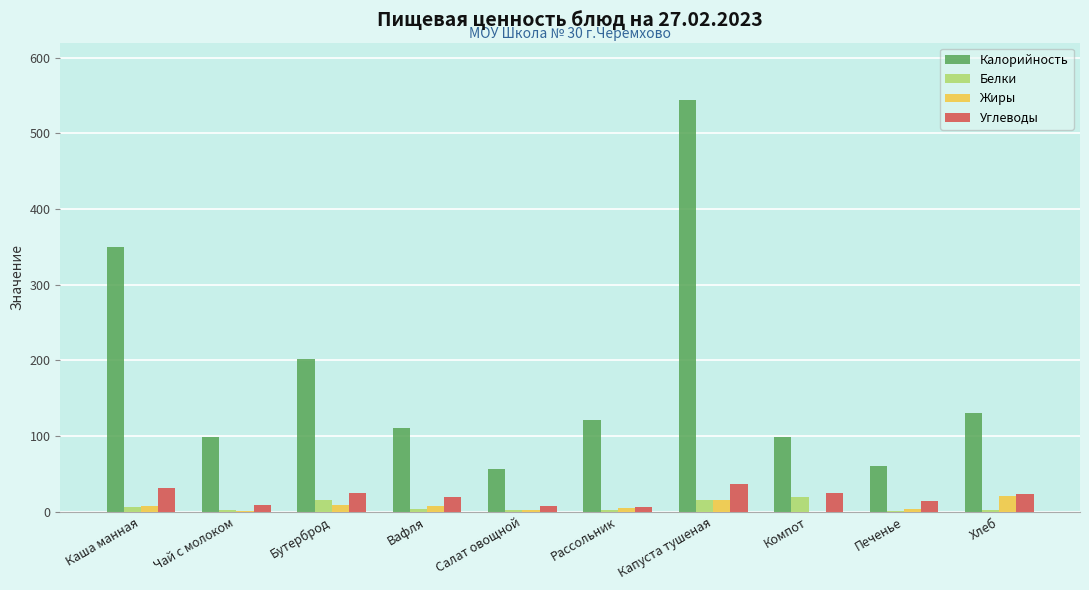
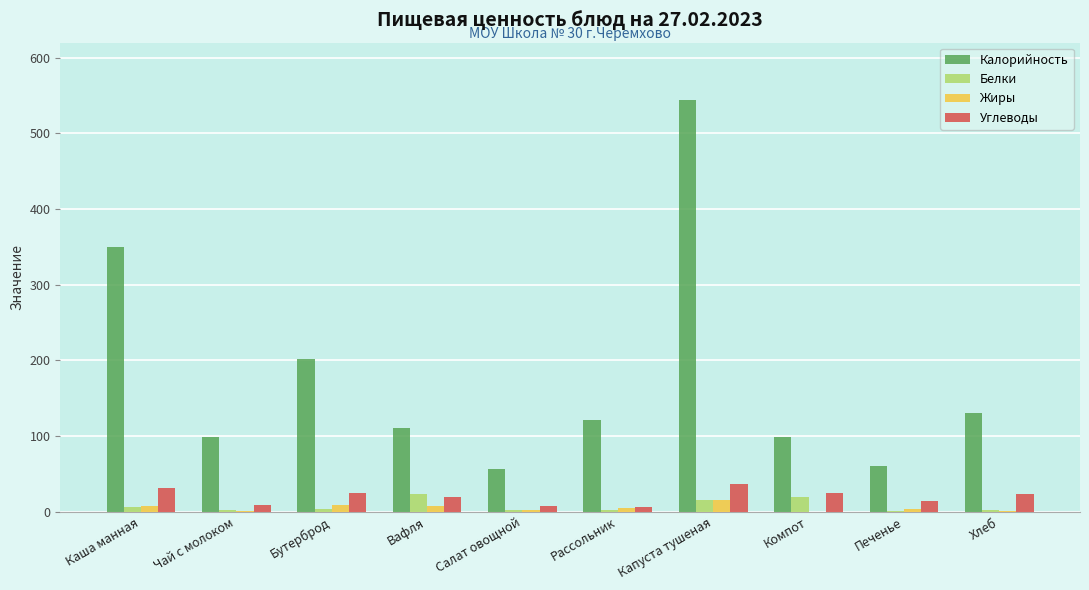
Белки, Бутерброд: 20 -> 0
Белки, Вафля: 0 -> 20
Жиры, Хлеб: 20 -> 0
